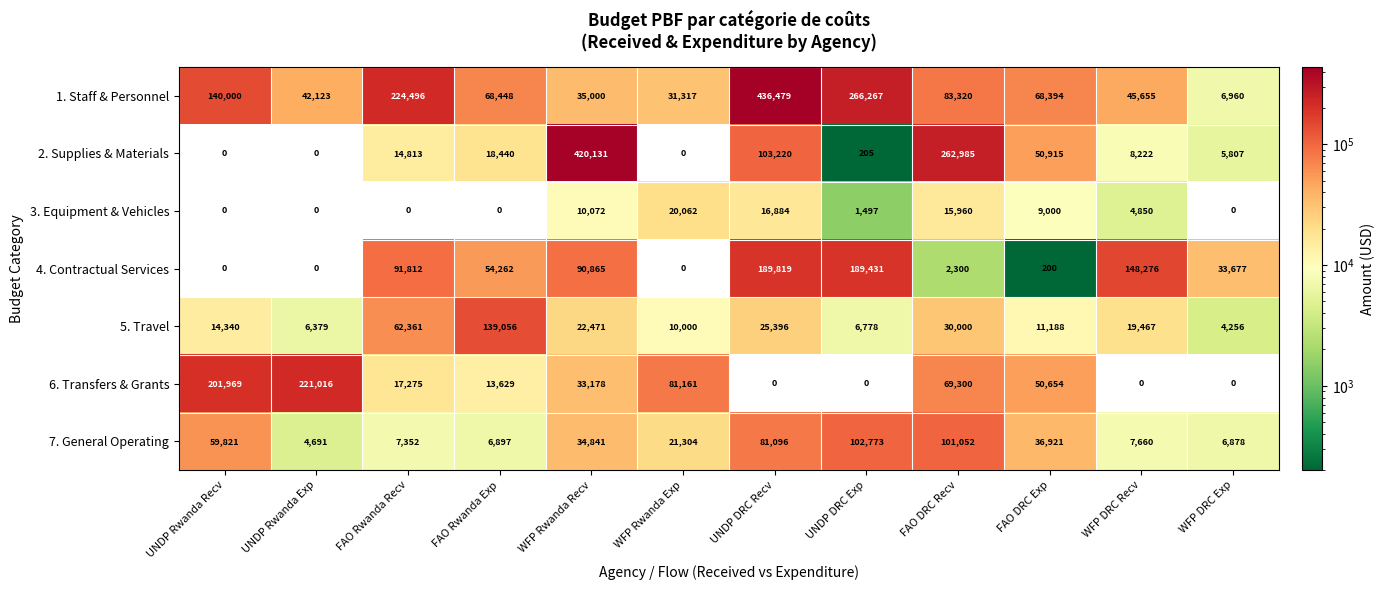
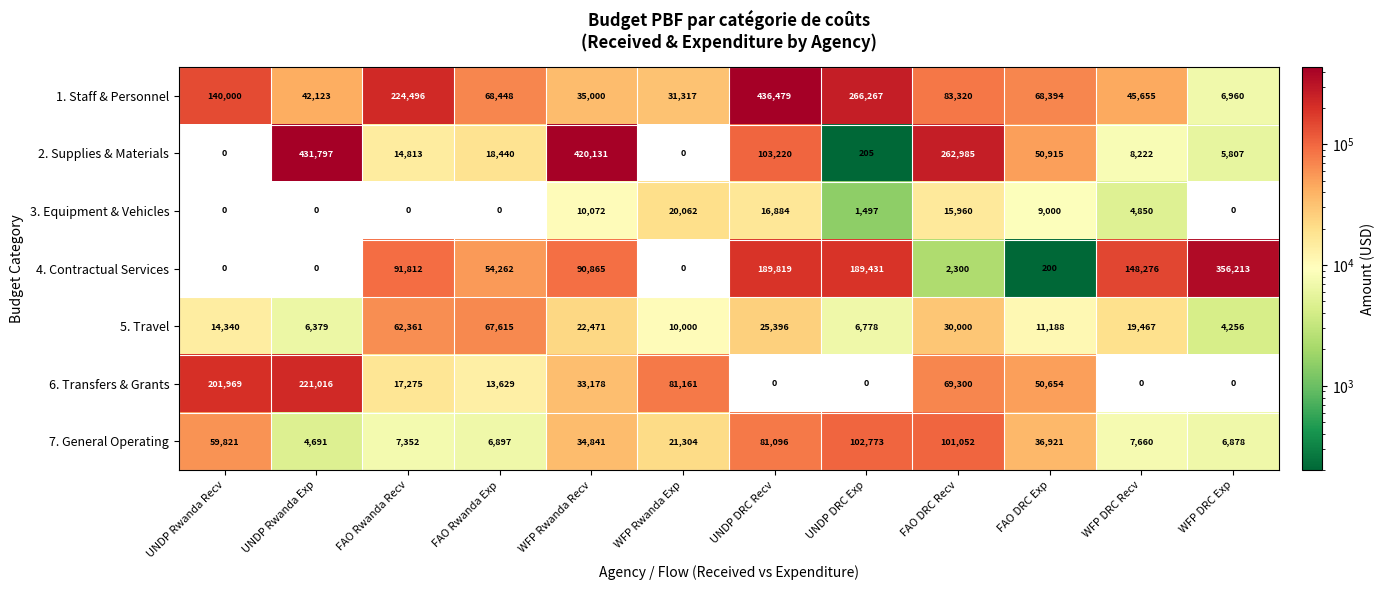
2. Supplies & Materials, UNDP Rwanda Exp: 0 -> 431,797
4. Contractual Services, WFP DRC Exp: 33,677 -> 356,213
5. Travel, FAO Rwanda Exp: 139,056 -> 67,615
